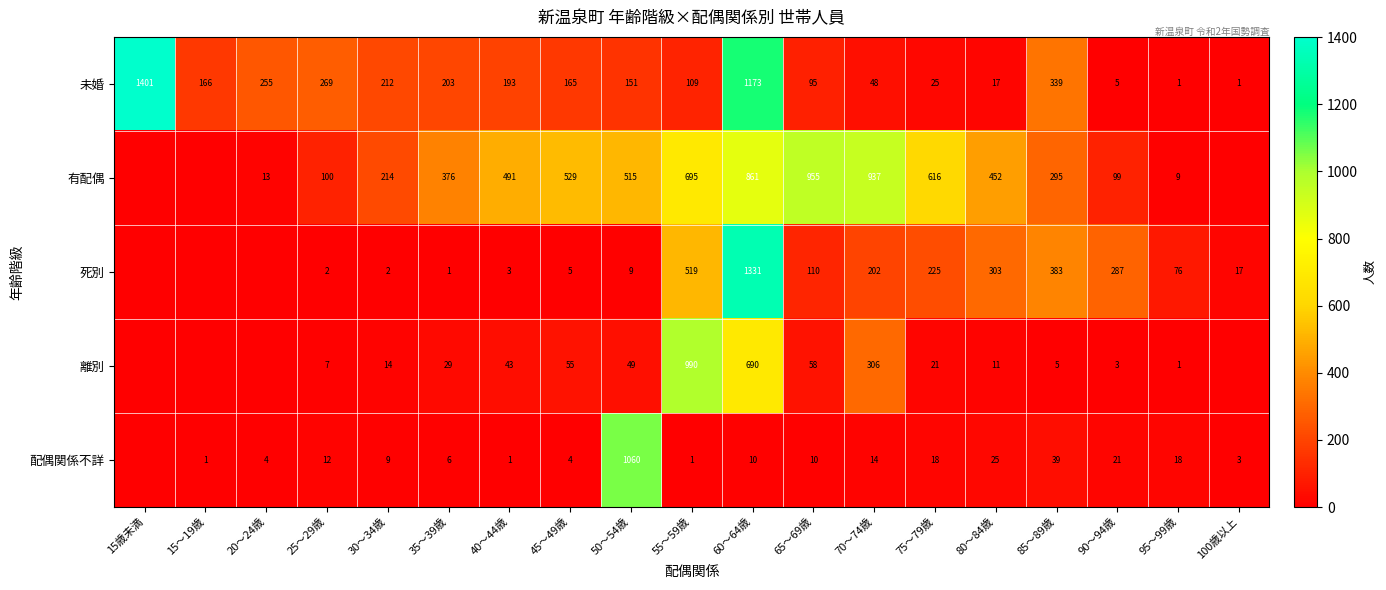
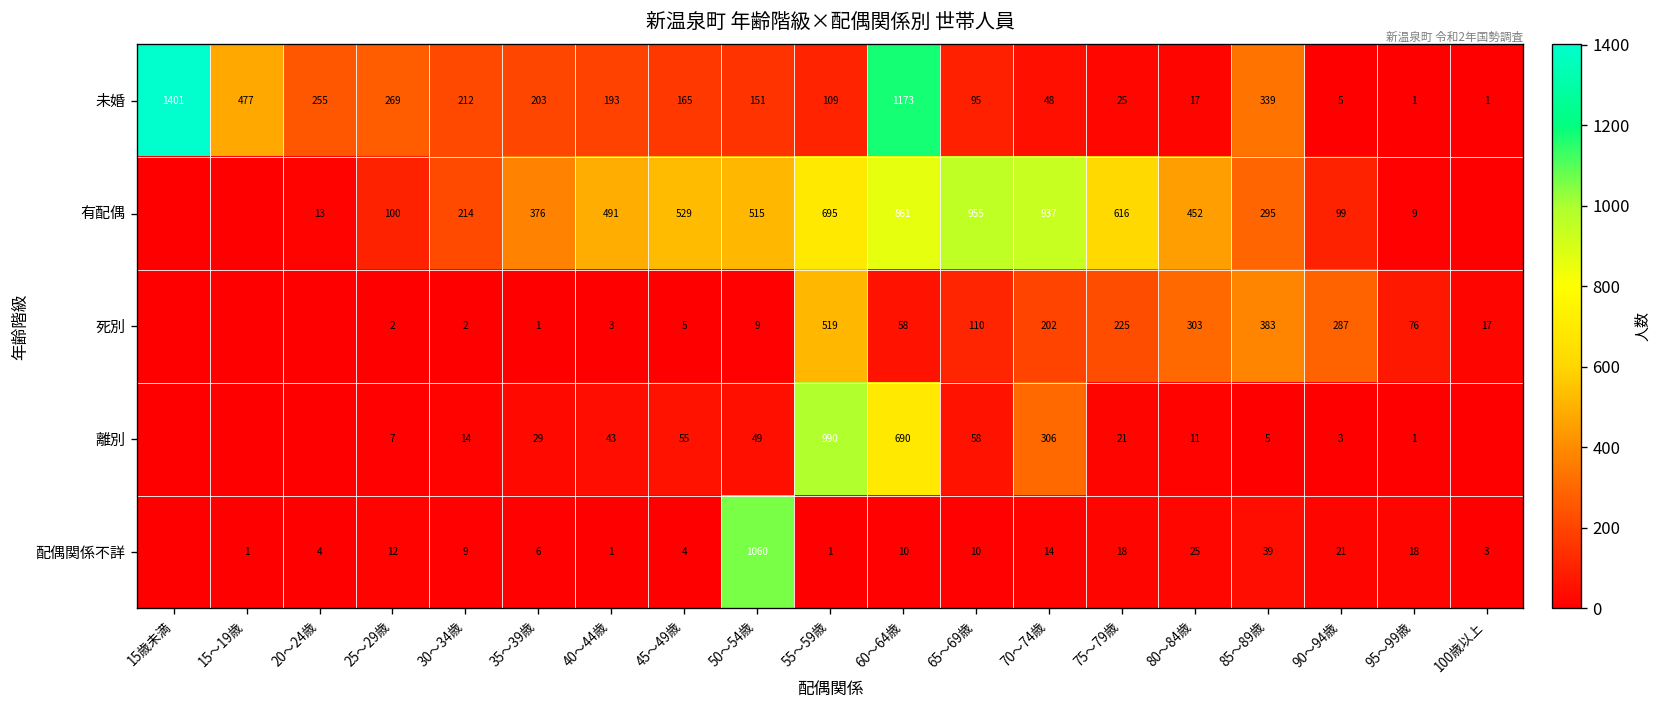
未婚, 15～19歳: 166 -> 477
死別, 60～64歳: 1331 -> 58
